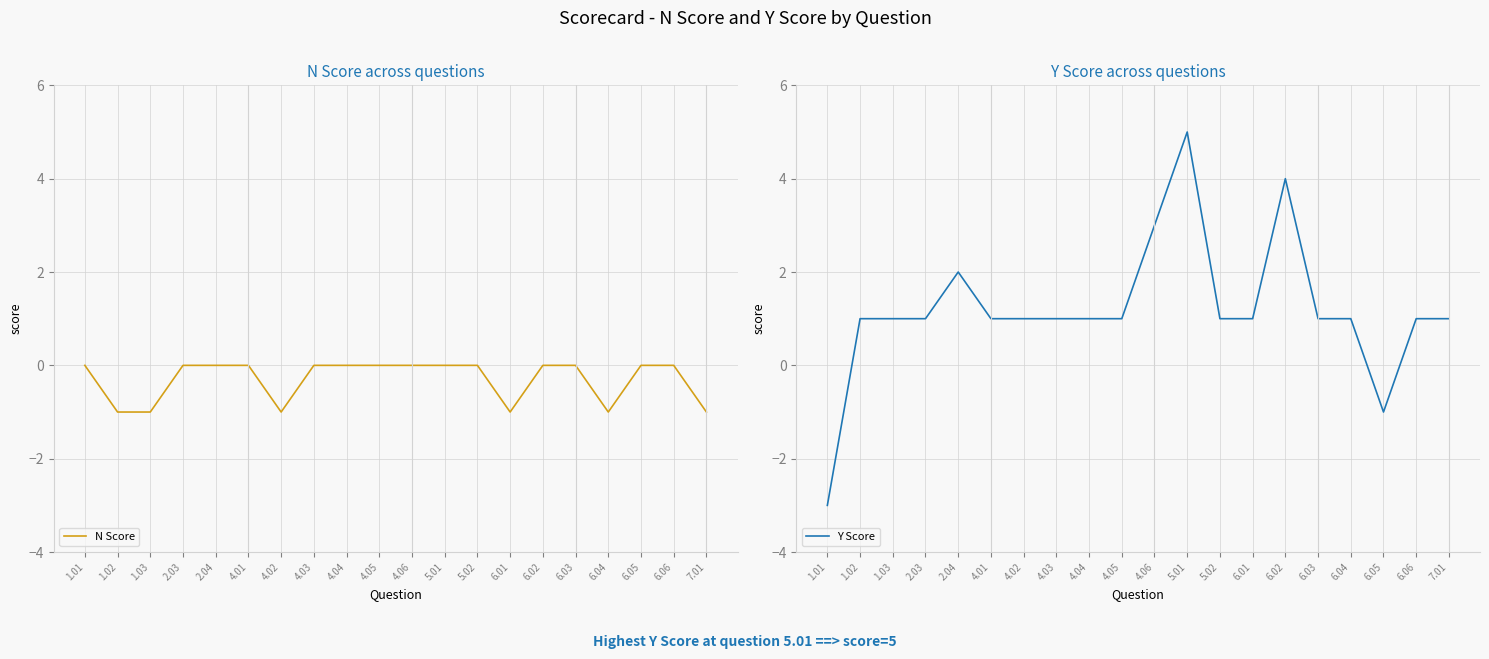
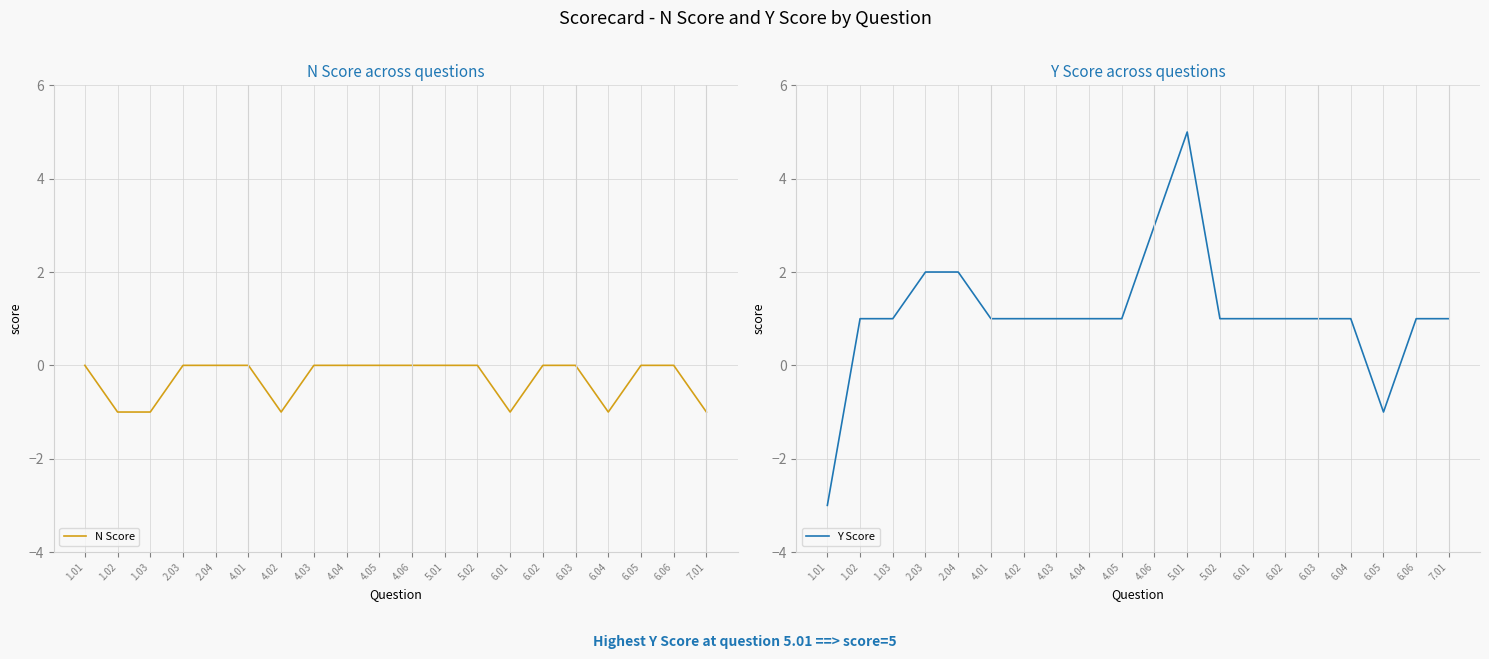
Y Score across questions, 2.03: 1 -> 2
Y Score across questions, 6.02: 4 -> 1
